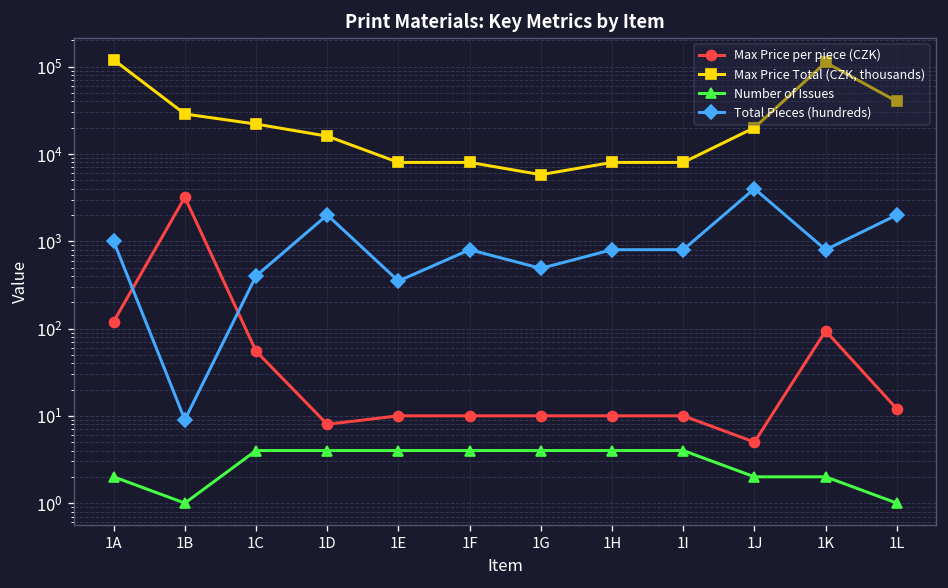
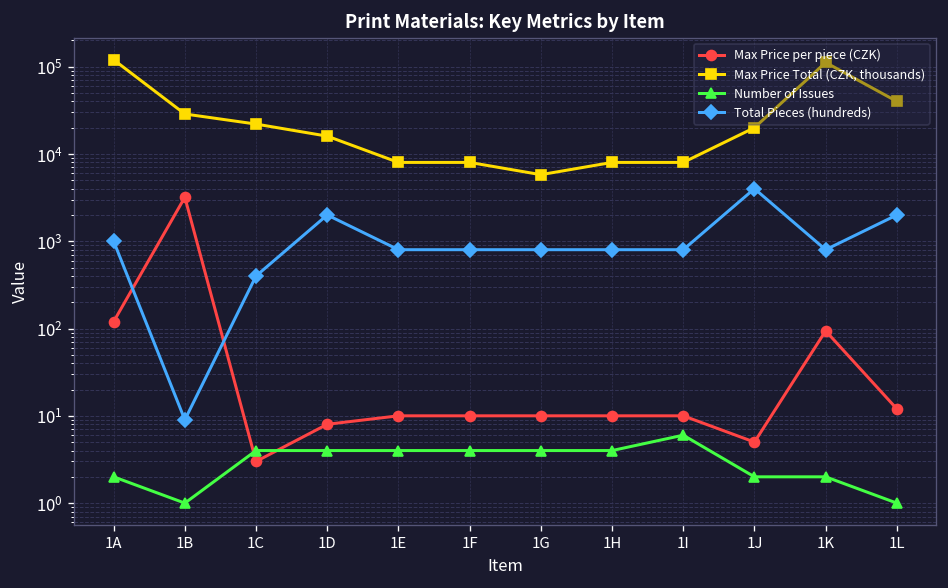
Max Price per piece (CZK), 1C: 60 -> 3
Total Pieces (hundreds), 1E: 400 -> 800
Total Pieces (hundreds), 1G: 500 -> 800
Number of Issues, 1I: 4 -> 6
